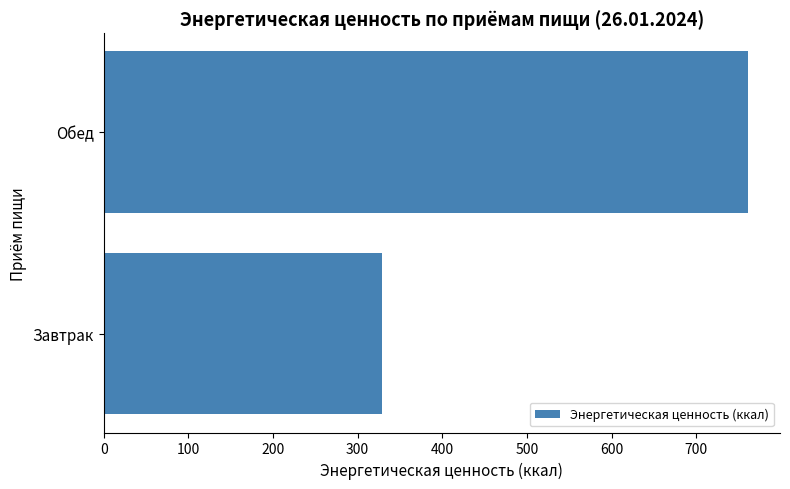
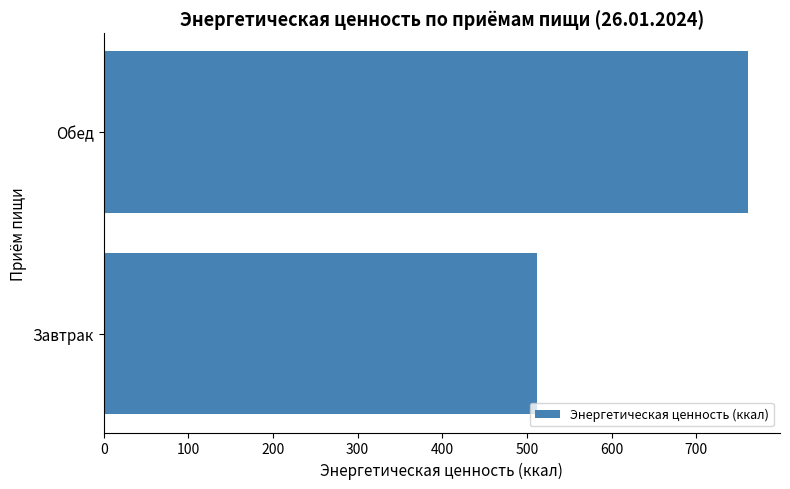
Завтрак: 330 -> 510
